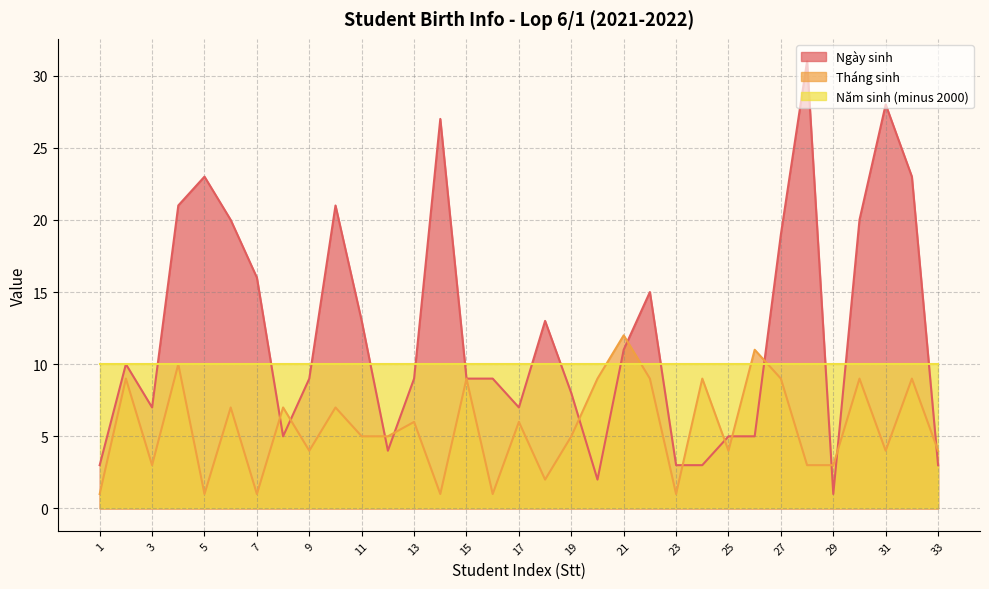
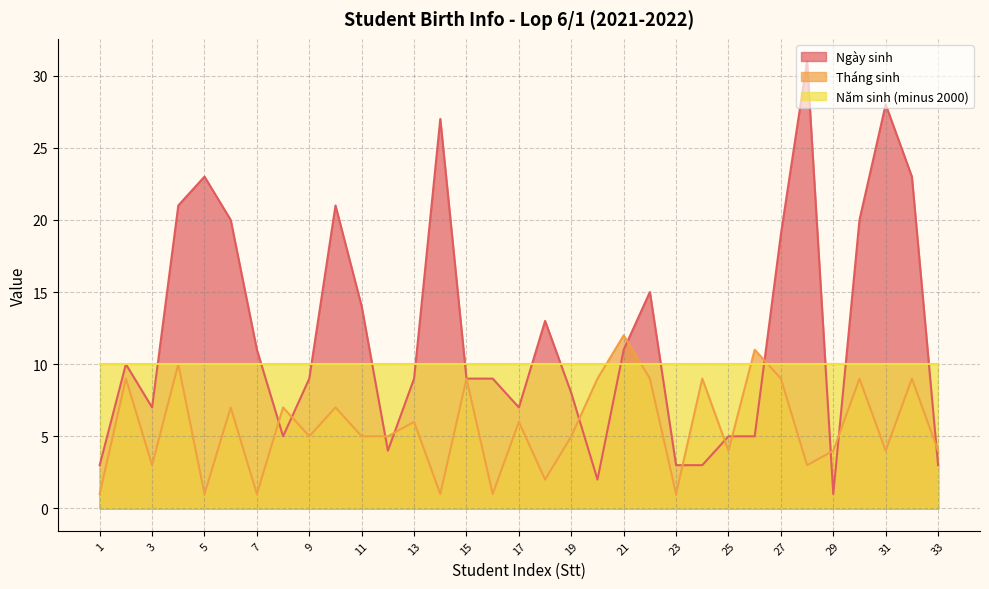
Ngày sinh, 7: 16 -> 11
Tháng sinh, 9: 4 -> 5
Ngày sinh, 11: 13 -> 14
Tháng sinh, 29: 3 -> 4
